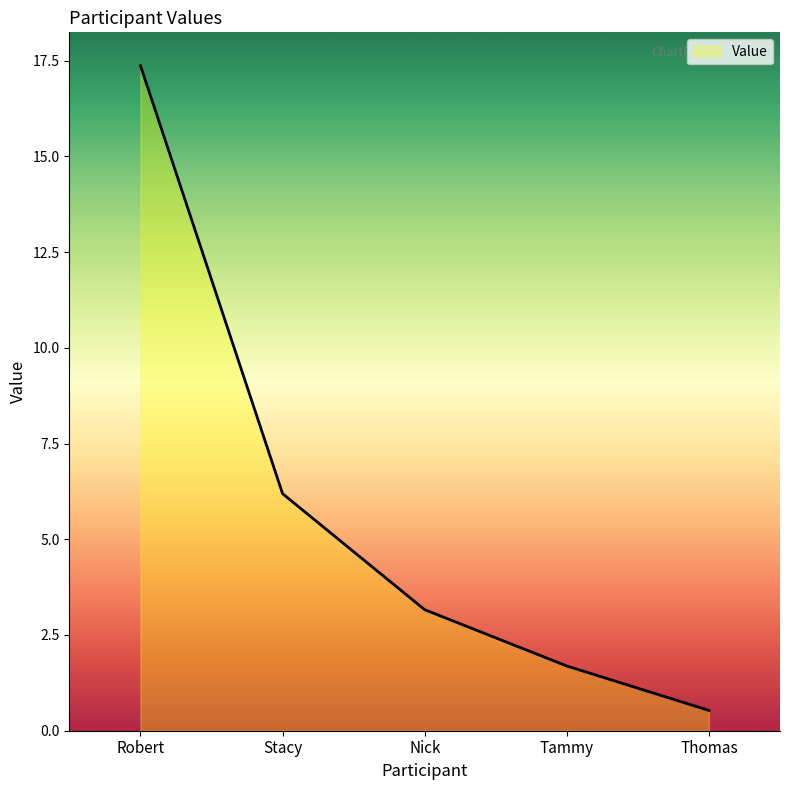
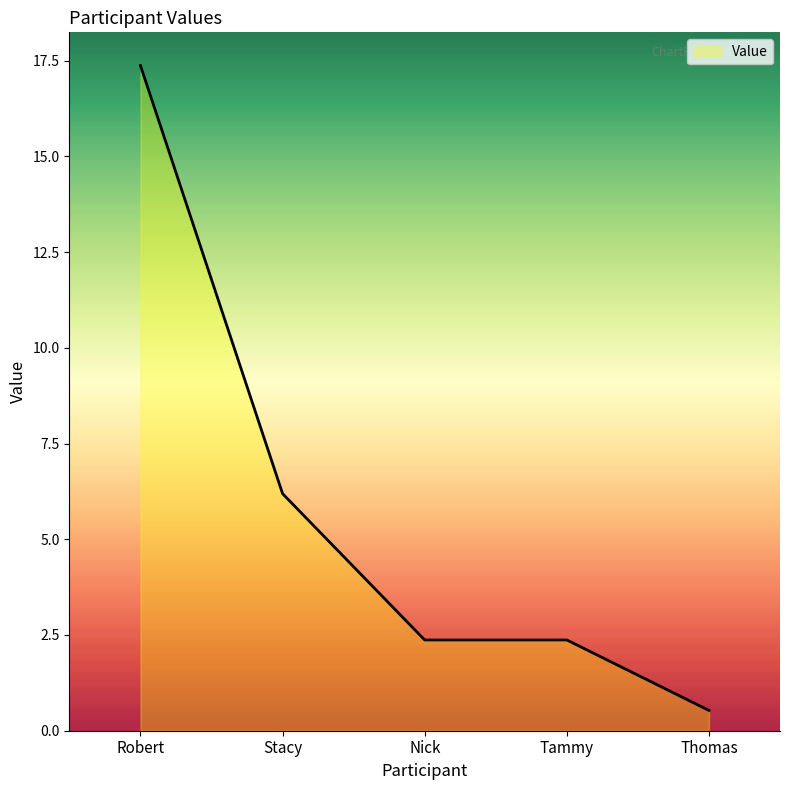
Nick: 3.2 -> 2.4
Tammy: 1.7 -> 2.4
